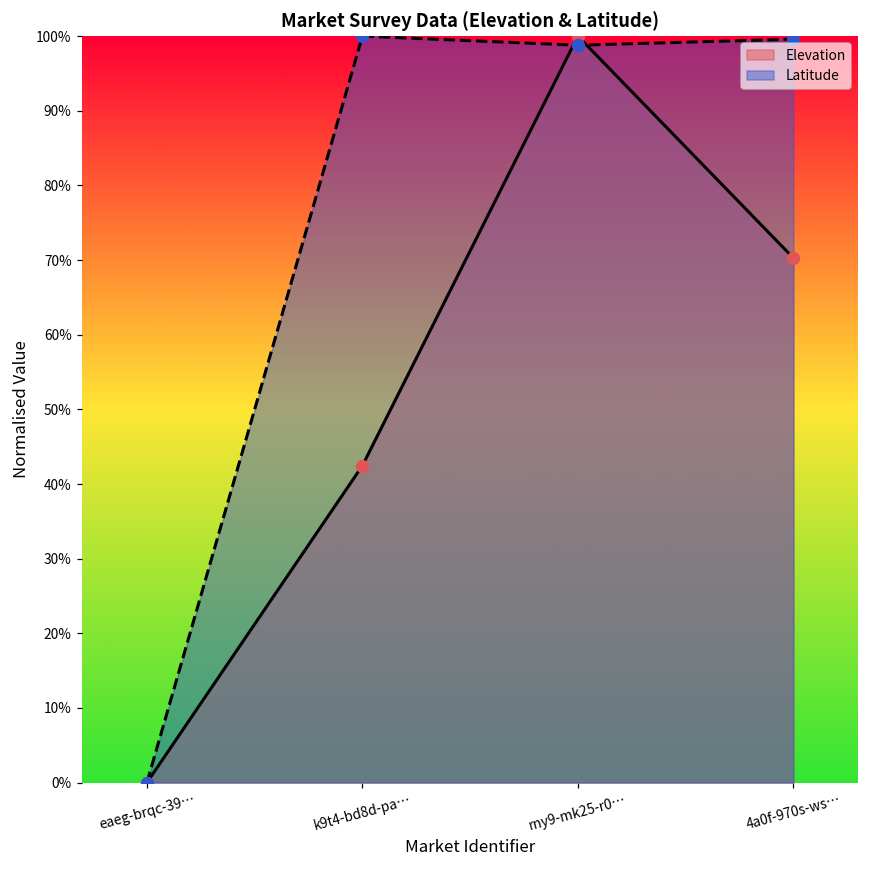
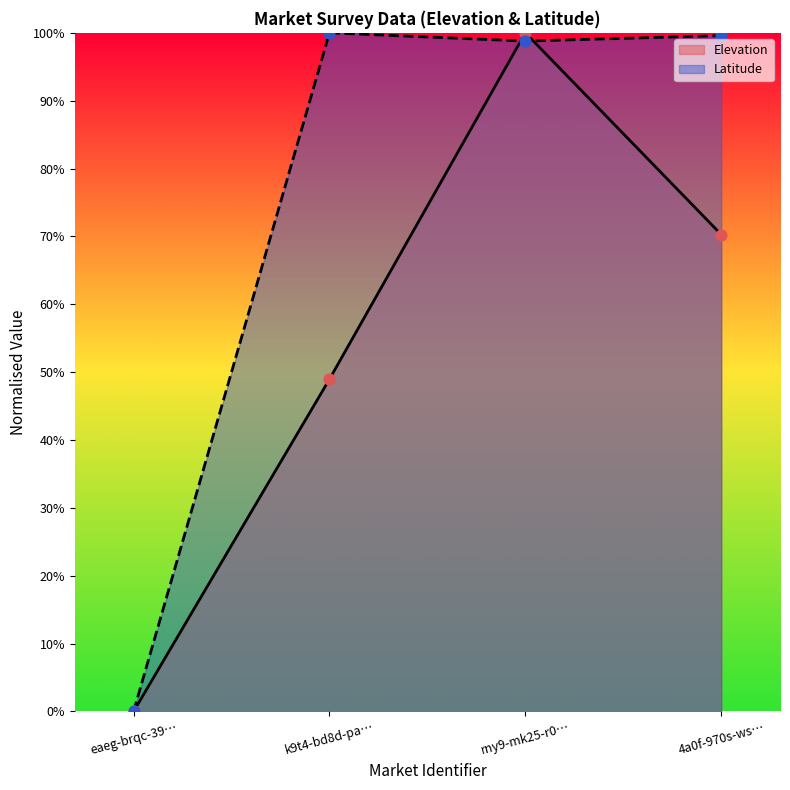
Elevation, k9t4-bd8d-pa…: 42% -> 49%
